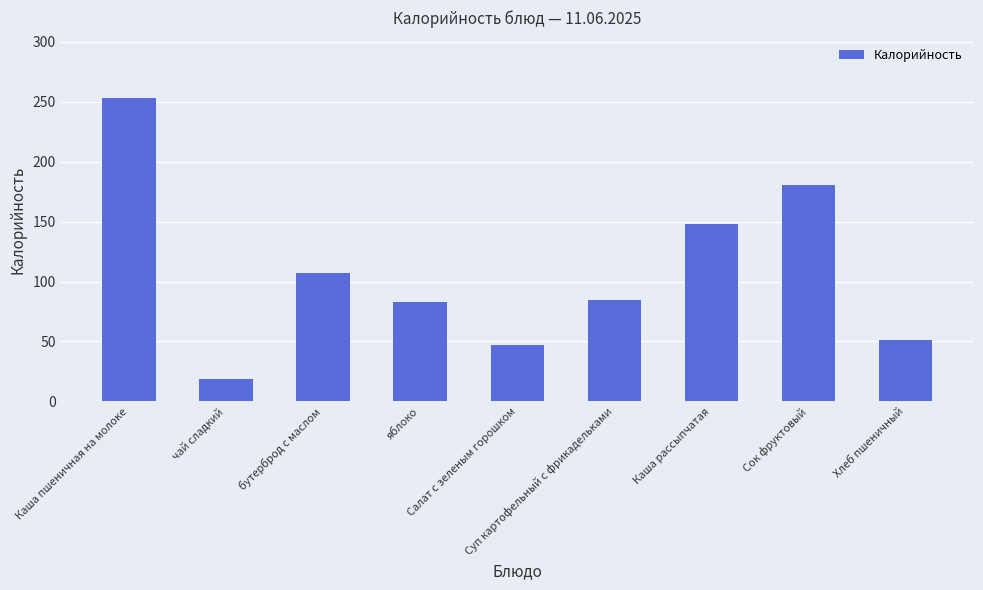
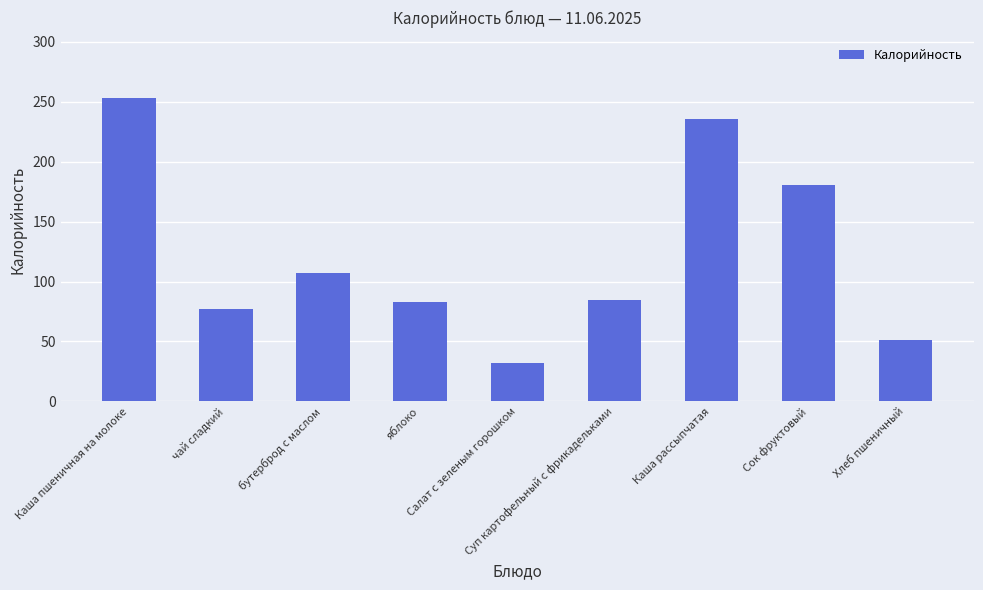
чай сладкий: 19 -> 77
Салат с зеленым горошком: 47 -> 32
Каша рассыпчатая: 148 -> 236
